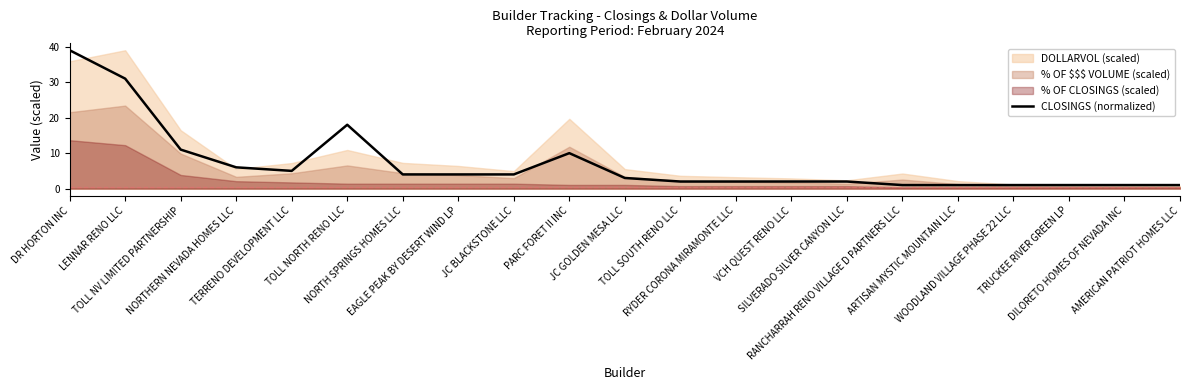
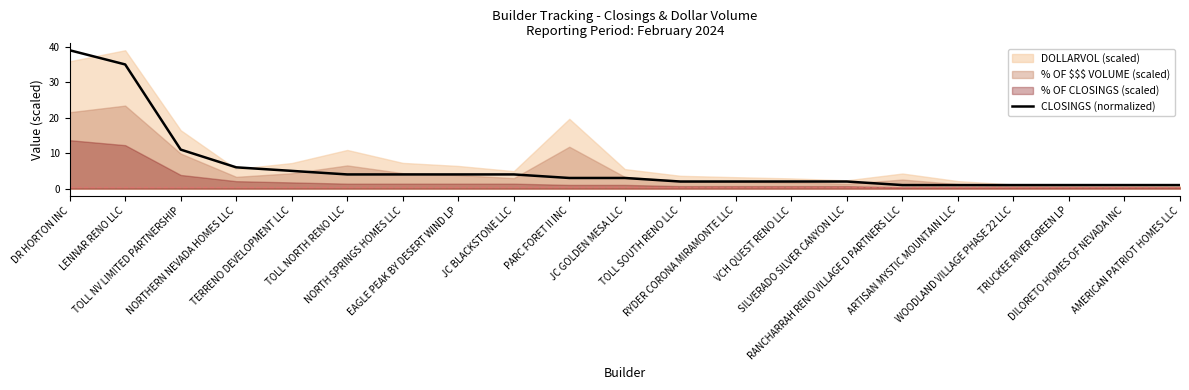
CLOSINGS (normalized), LENNAR RENO LLC: 31 -> 35
CLOSINGS (normalized), TOLL NORTH RENO LLC: 18 -> 4
CLOSINGS (normalized), PARC FORET II INC: 10 -> 3
